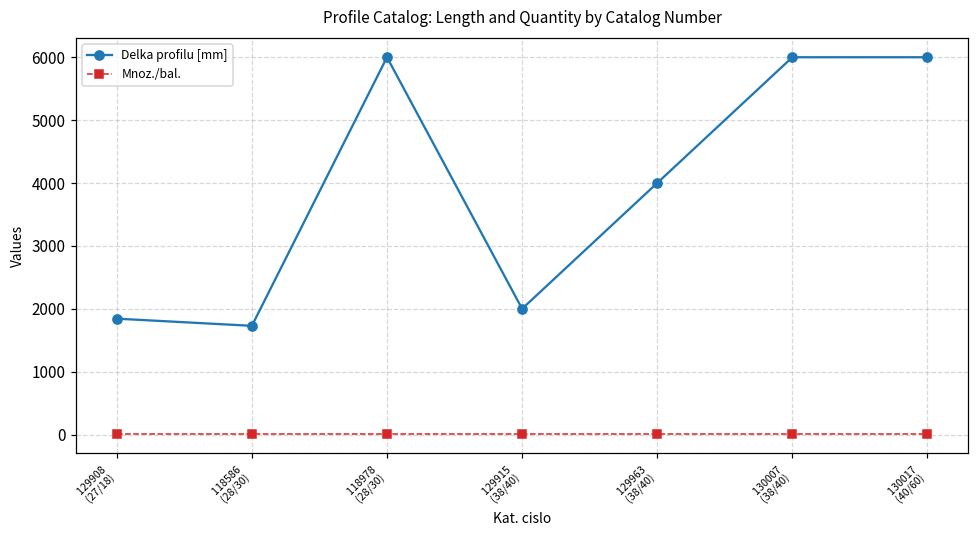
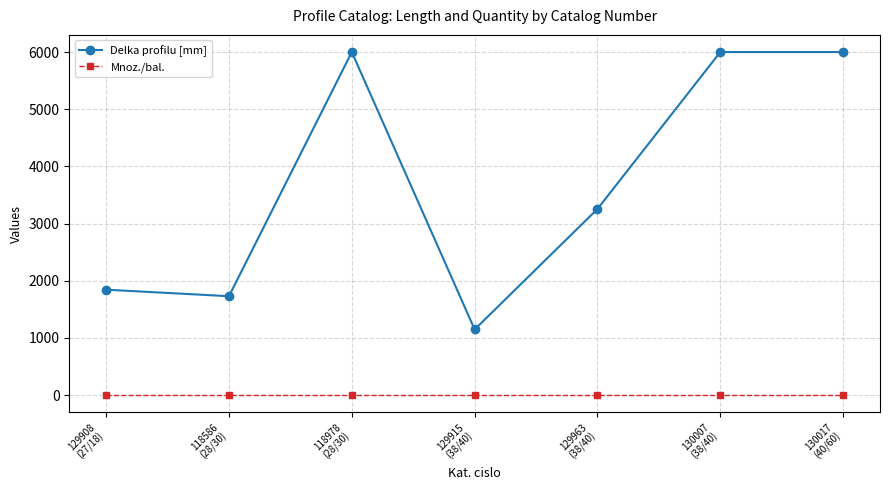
Delka profilu [mm], 129915 (38/40): 2000 -> 1100
Delka profilu [mm], 129963 (38/40): 4000 -> 3300
